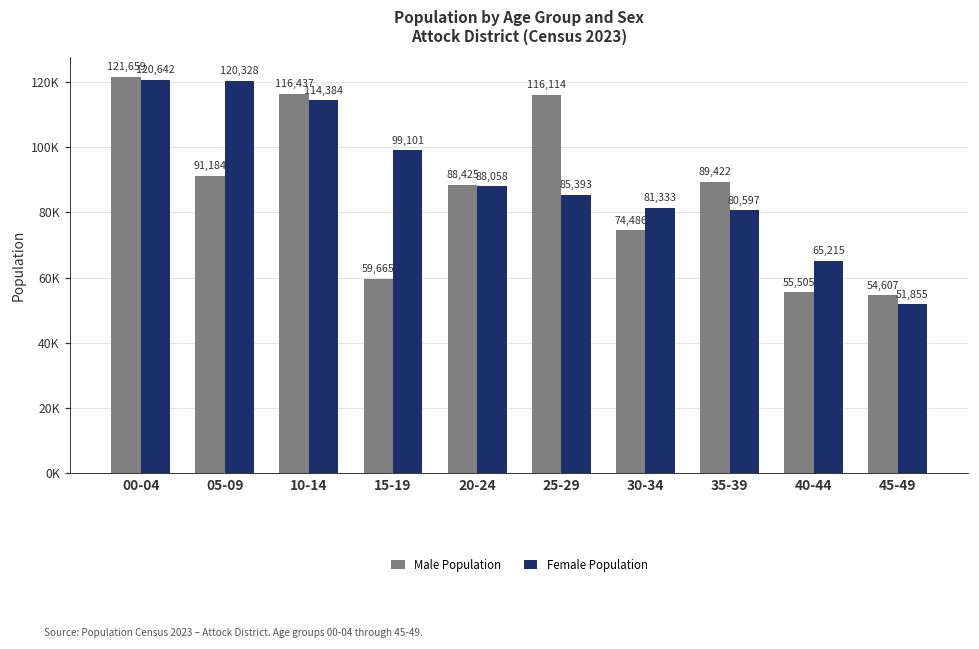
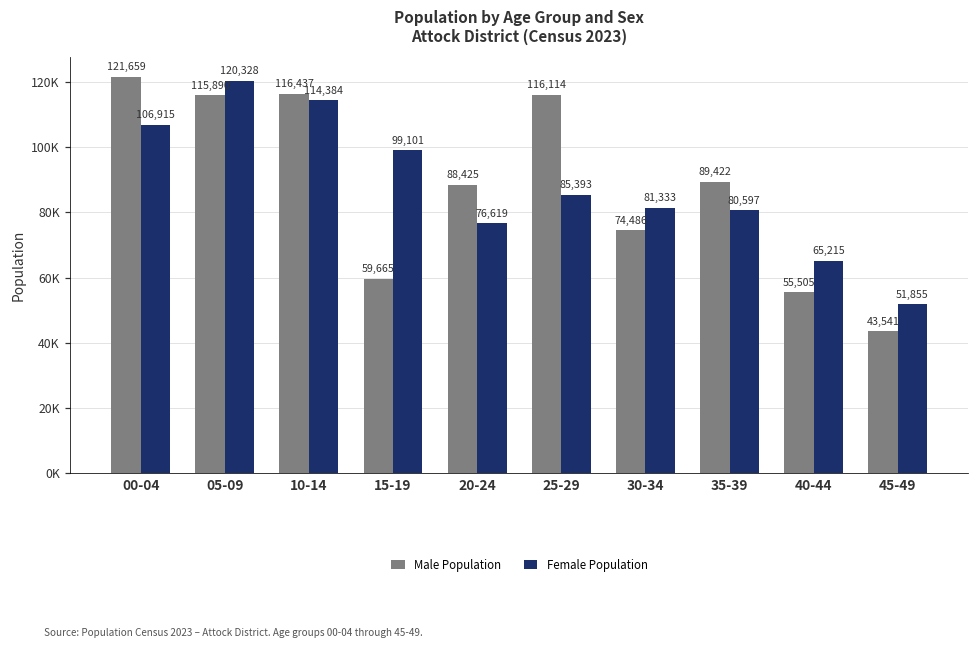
Female Population, 00-04: 120,642 -> 106,915
Male Population, 05-09: 91,184 -> 115,890
Female Population, 20-24: 88,058 -> 76,619
Male Population, 45-49: 54,607 -> 43,541
